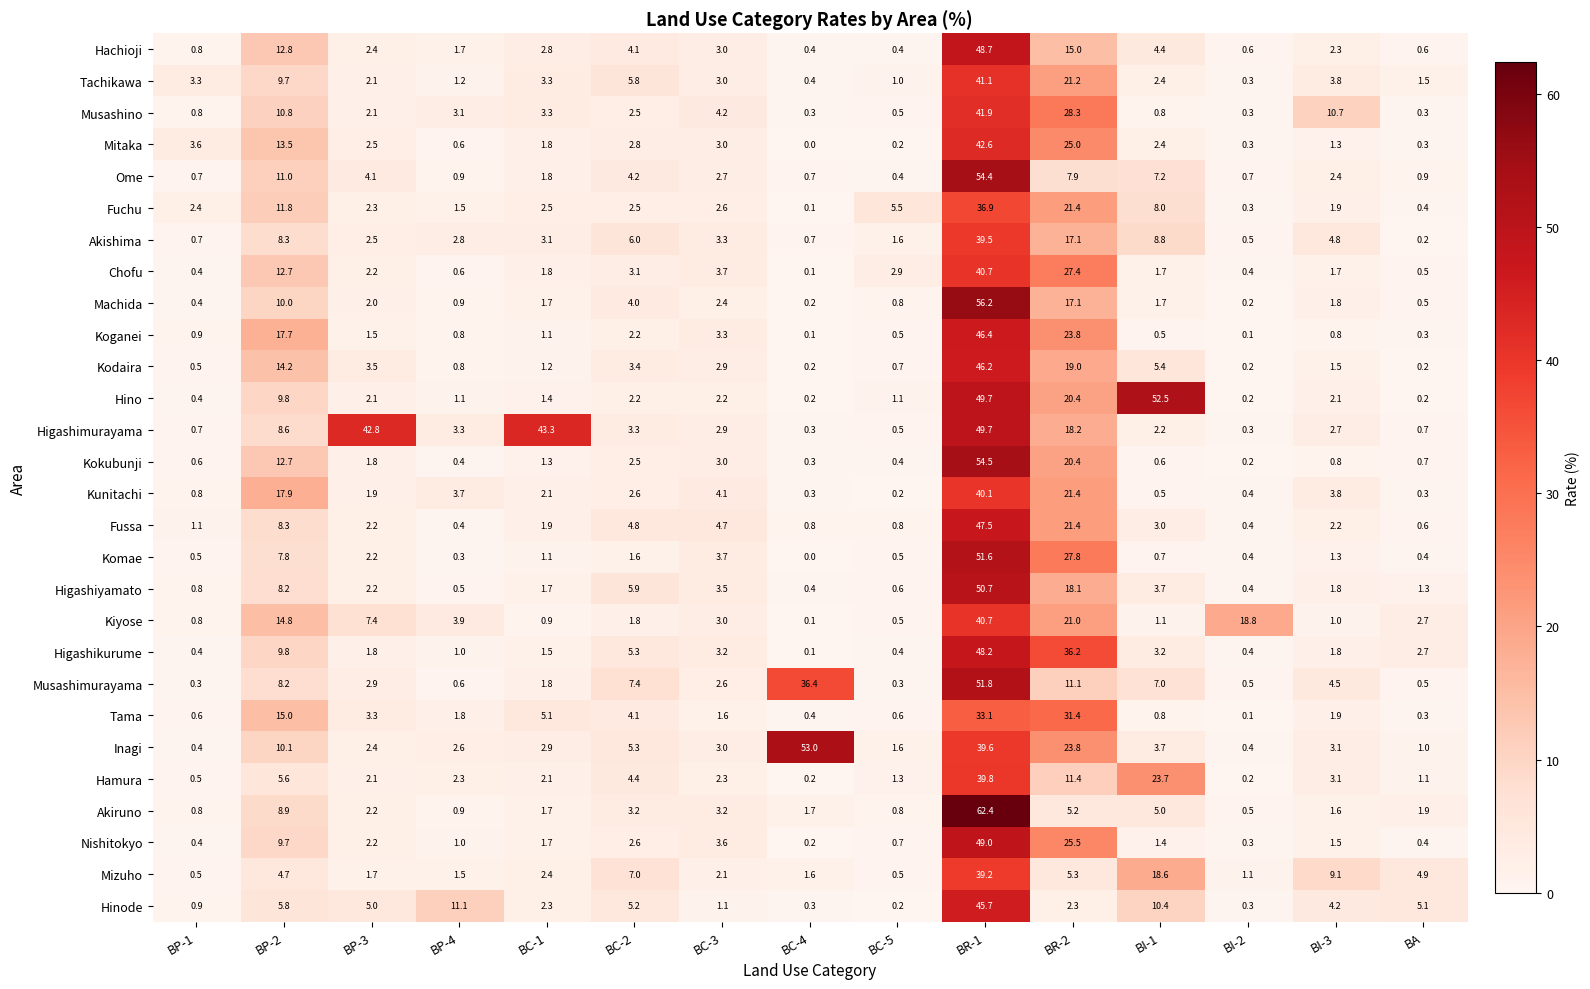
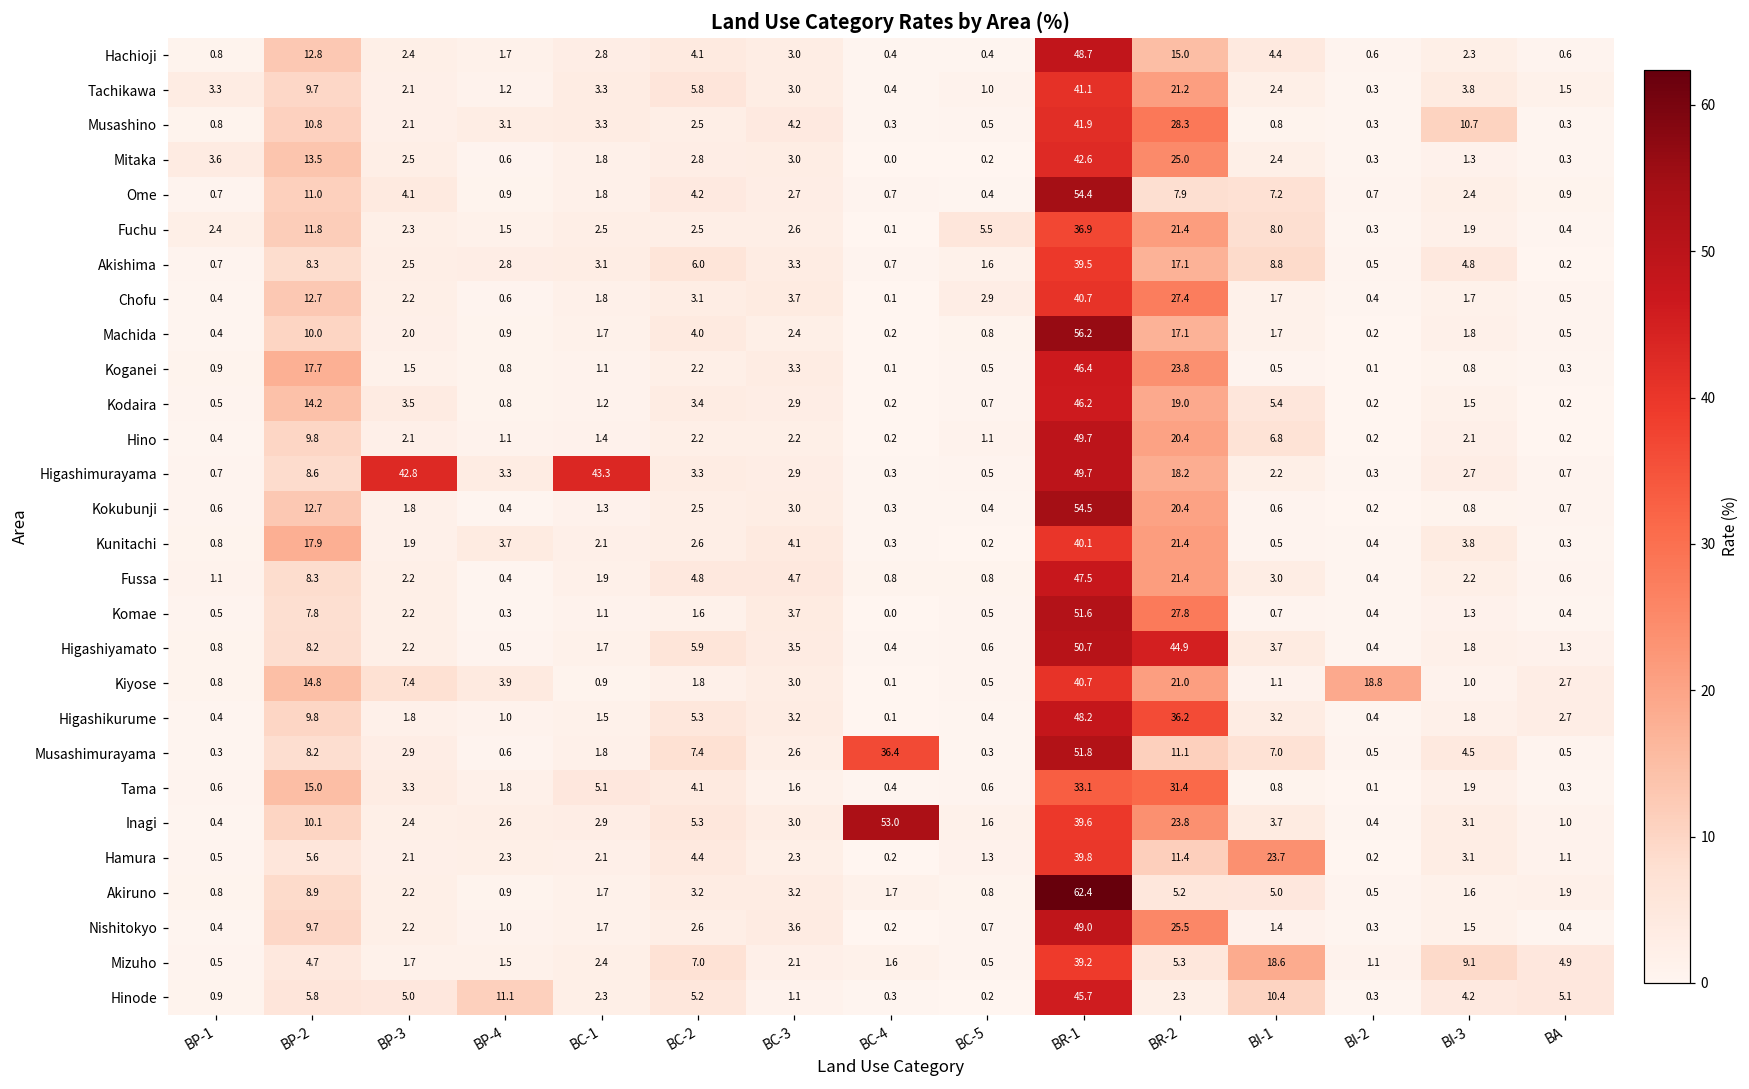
Hino, BI-1: 52.5 -> 6.8
Higashiyamato, BR-2: 18.1 -> 44.9
